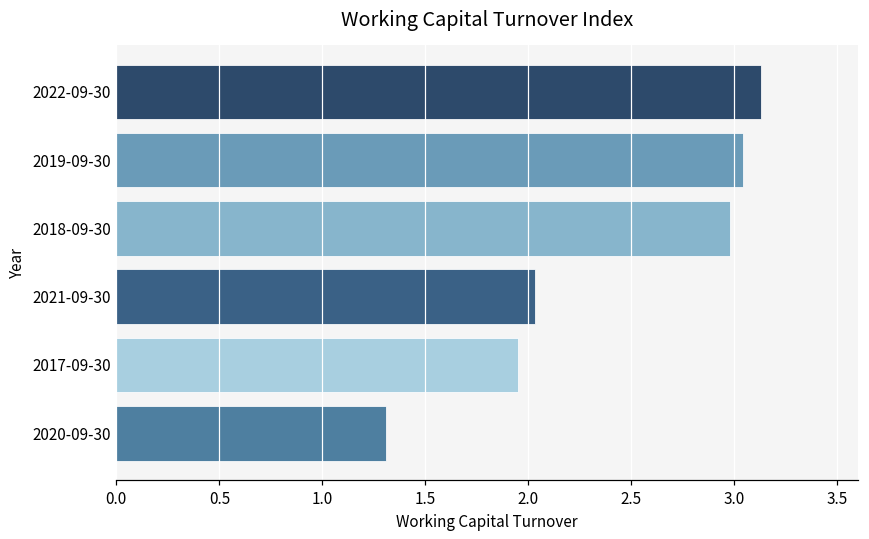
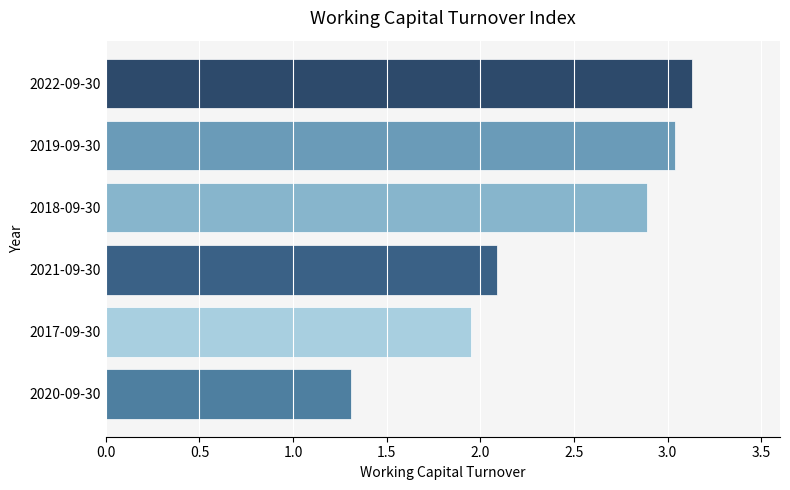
2018-09-30: 2.98 -> 2.89
2021-09-30: 2.03 -> 2.09
